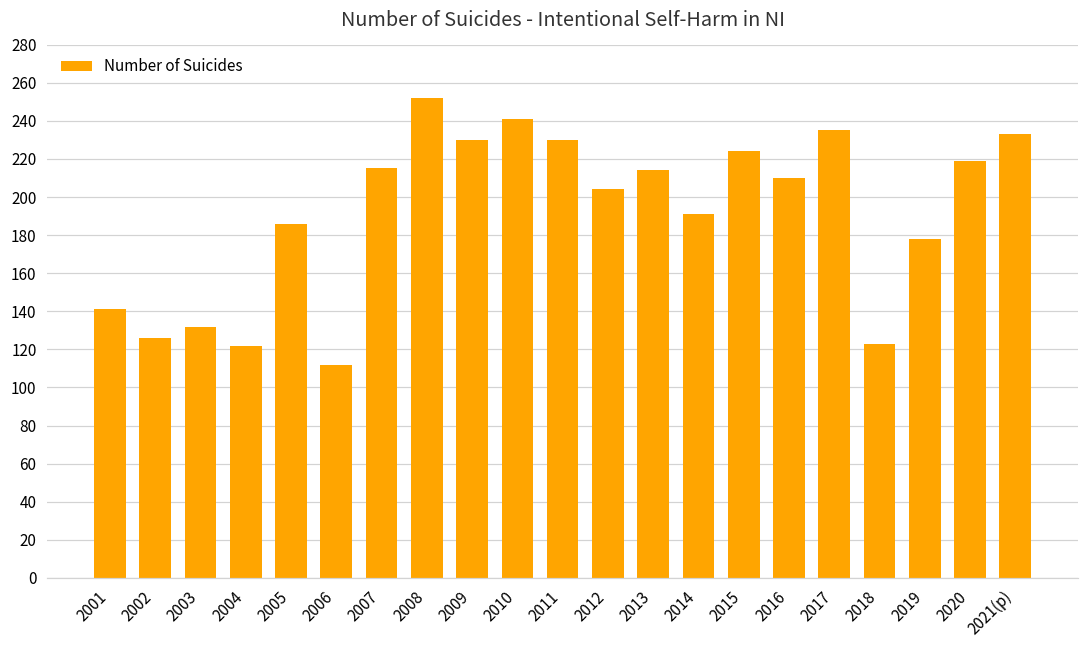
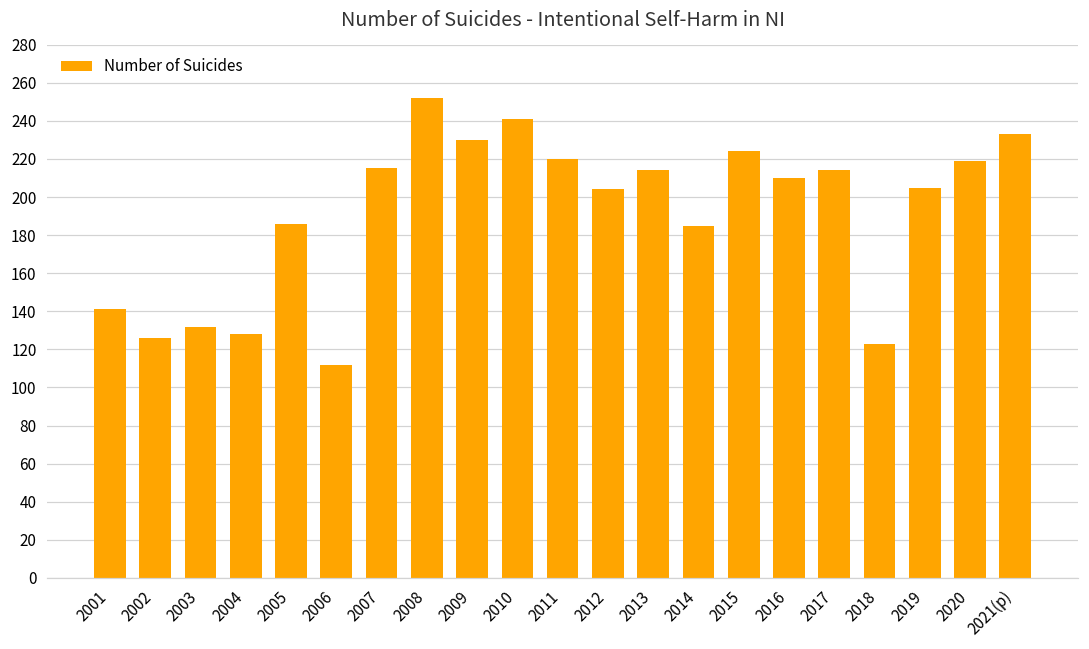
2004: 122 -> 128
2011: 230 -> 220
2014: 191 -> 185
2017: 235 -> 214
2019: 178 -> 205
